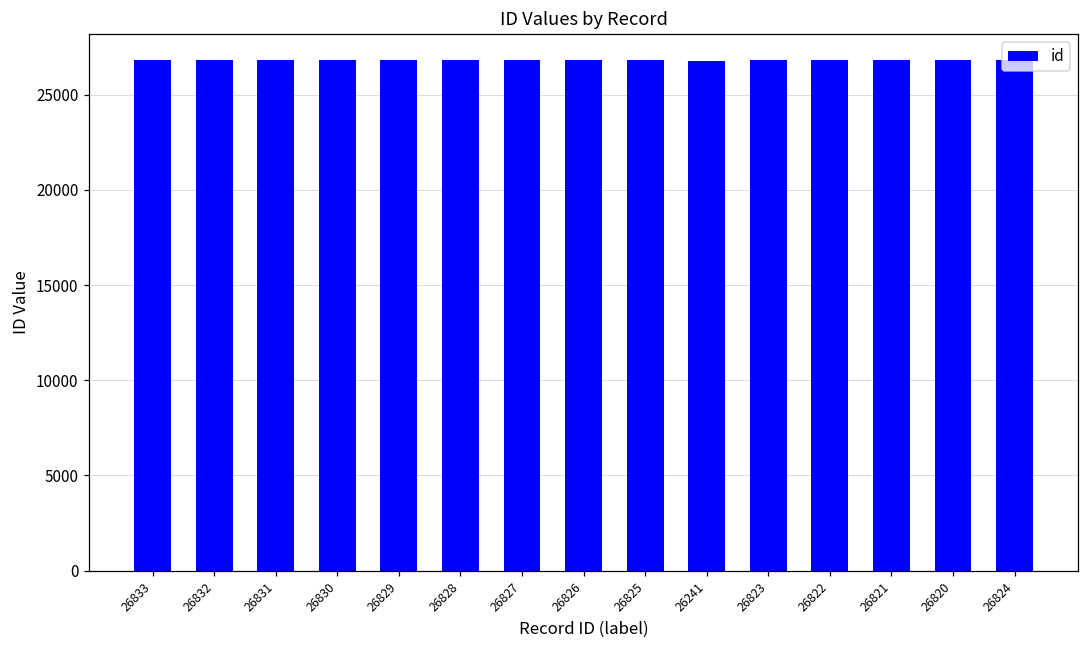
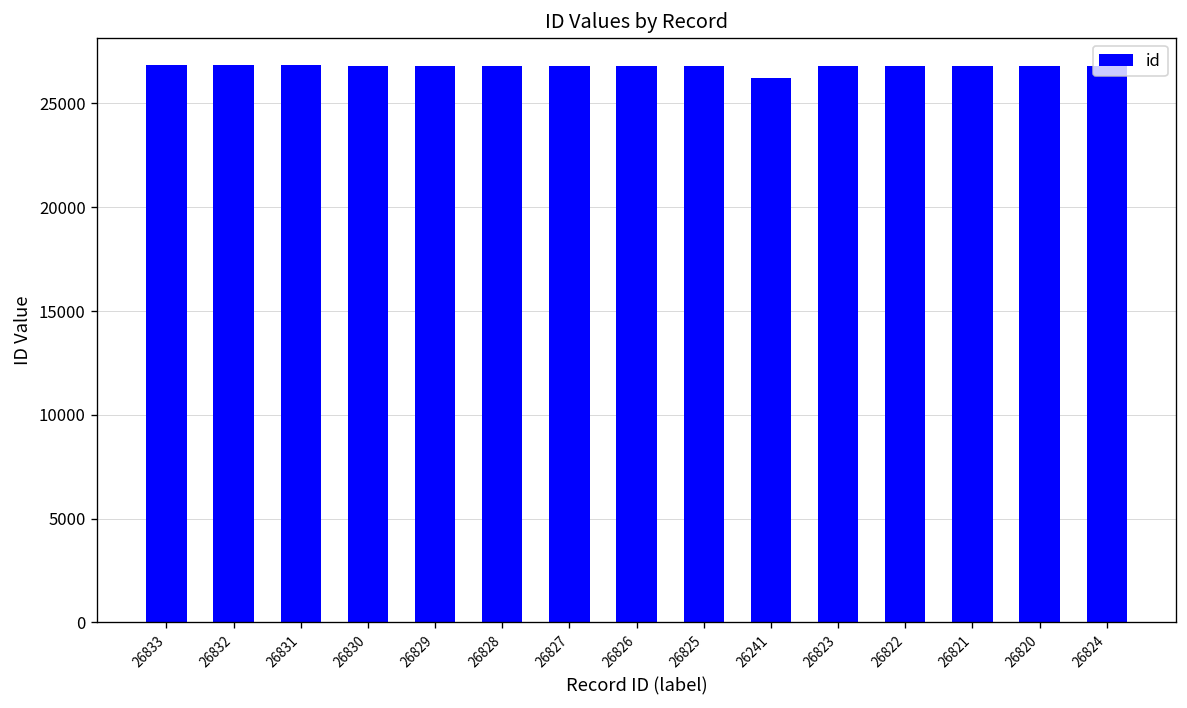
26241: 26800 -> 26200
